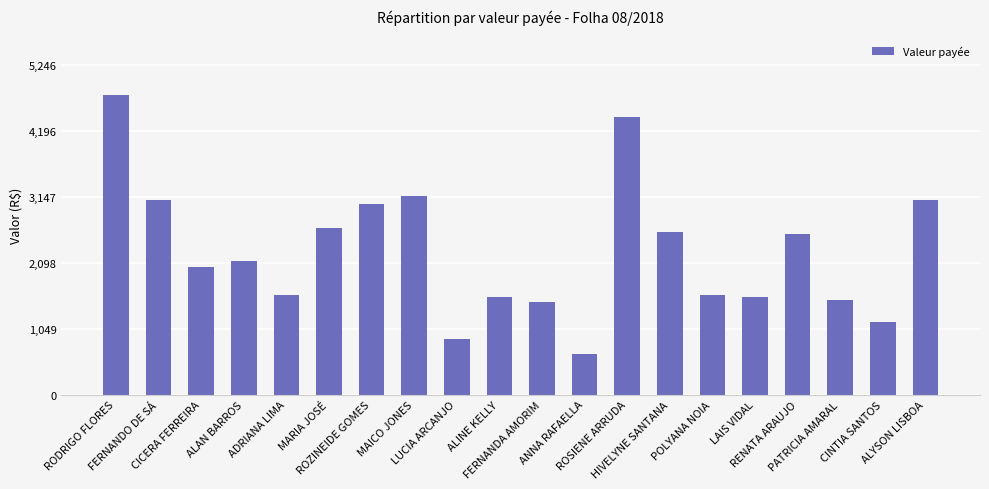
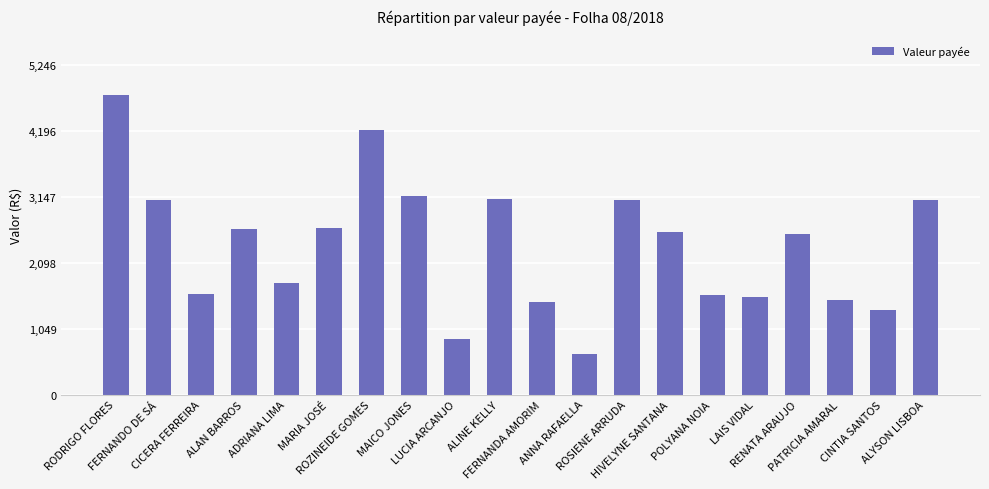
CICERA FERREIRA: 2,000 -> 1,600
ALAN BARROS: 2,100 -> 2,600
ADRIANA LIMA: 1,600 -> 1,800
ROZINEIDE GOMES: 3,000 -> 4,200
ALINE KELLY: 1,500 -> 3,100
ROSIENE ARRUDA: 4,400 -> 3,100
CINTIA SANTOS: 1,200 -> 1,300
